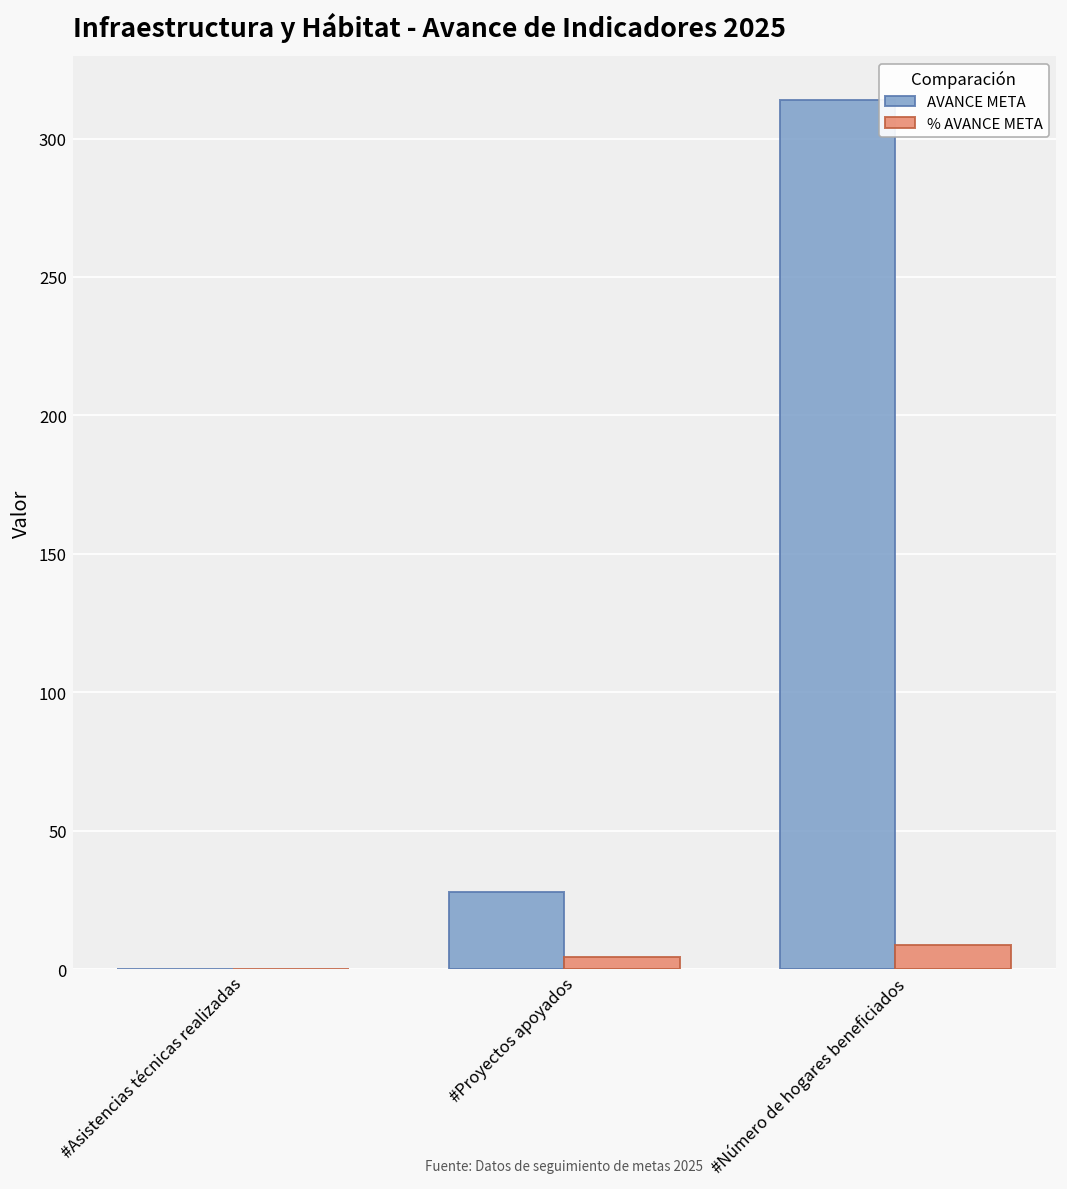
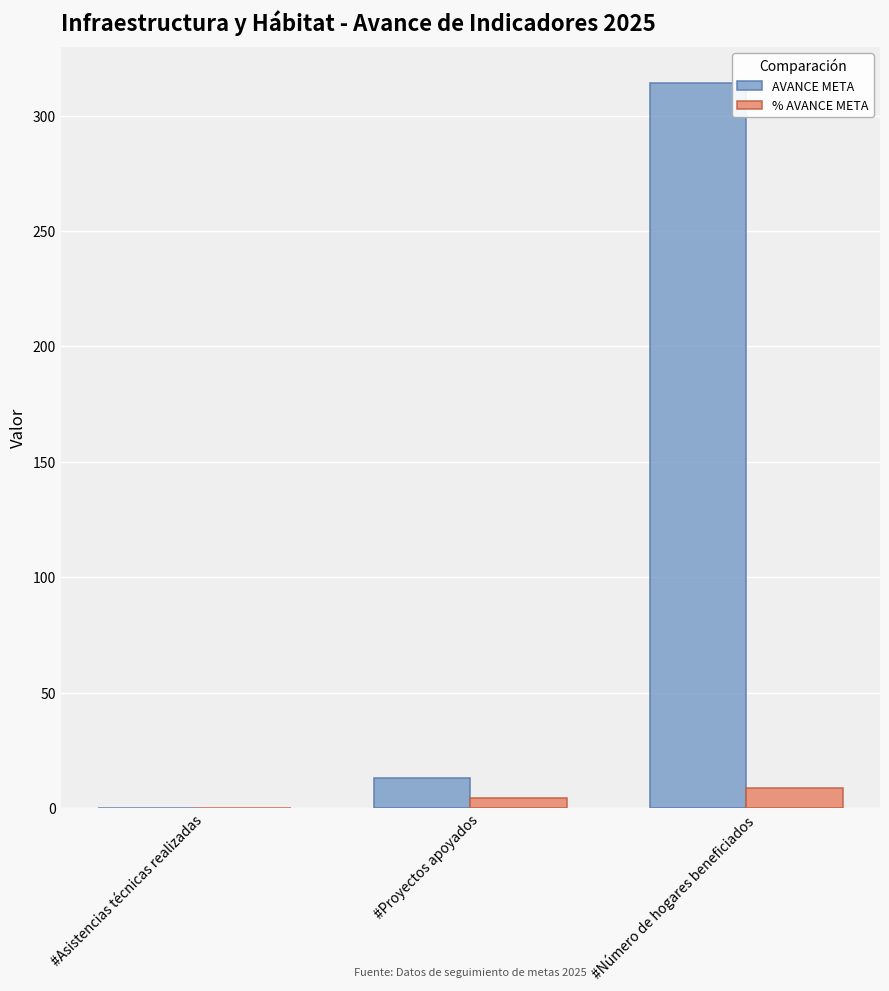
AVANCE META, #Proyectos apoyados: 28 -> 13
